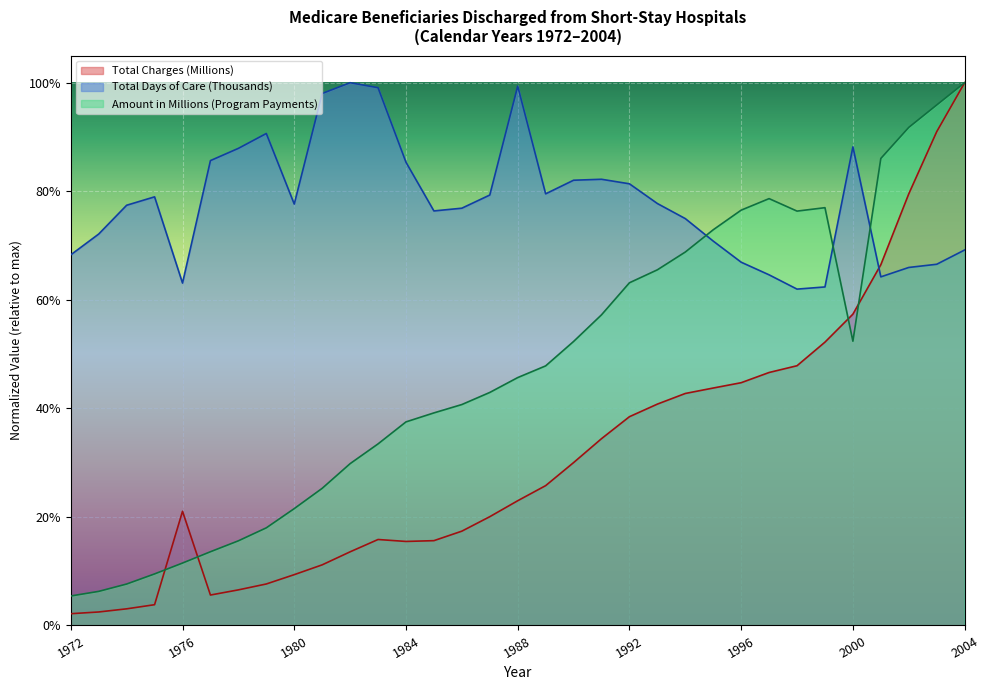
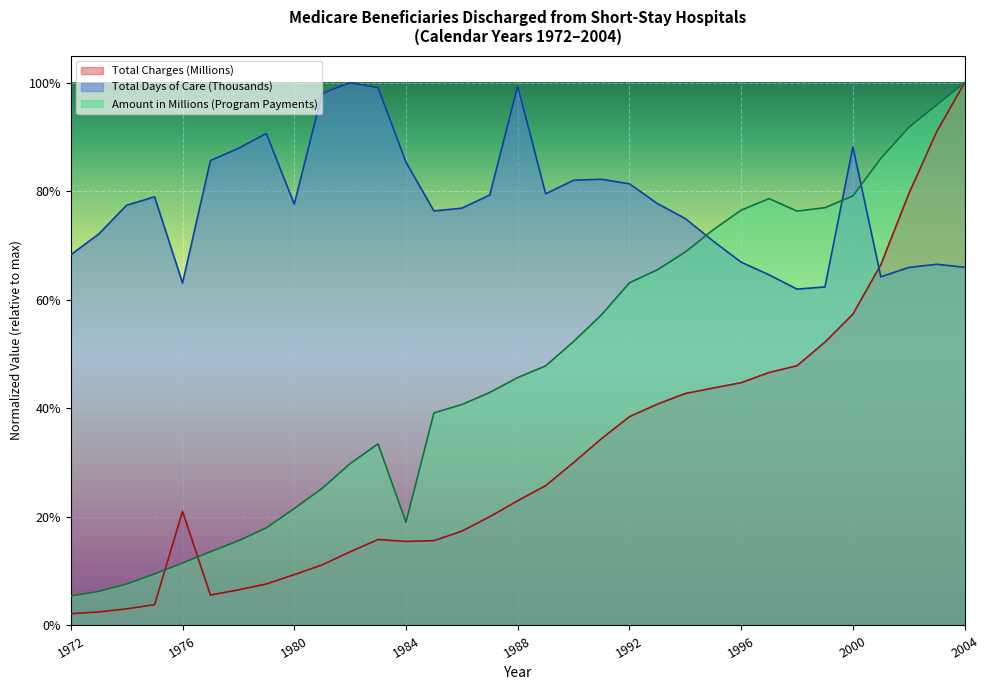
Amount in Millions (Program Payments), 1984: 38% -> 19%
Amount in Millions (Program Payments), 2000: 52% -> 79%
Total Days of Care (Thousands), 2004: 69% -> 66%
